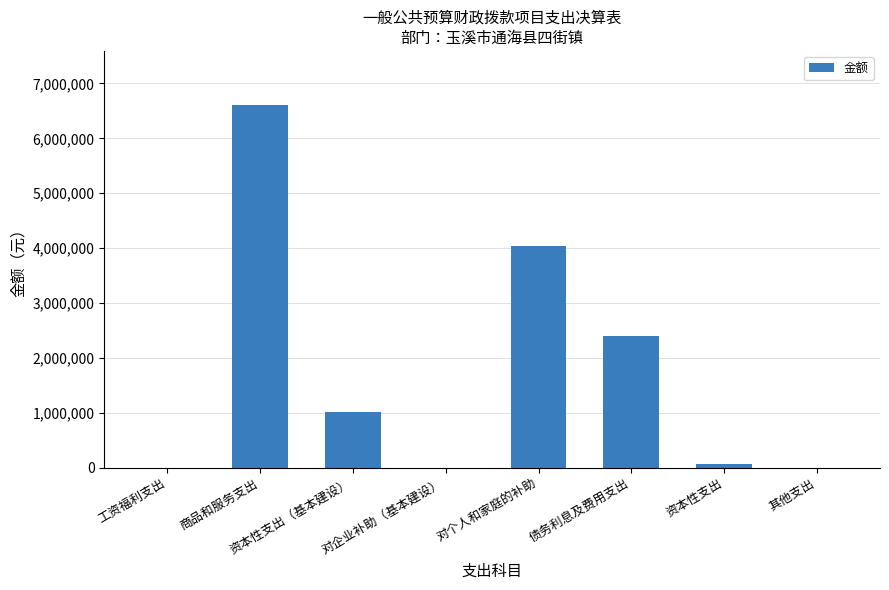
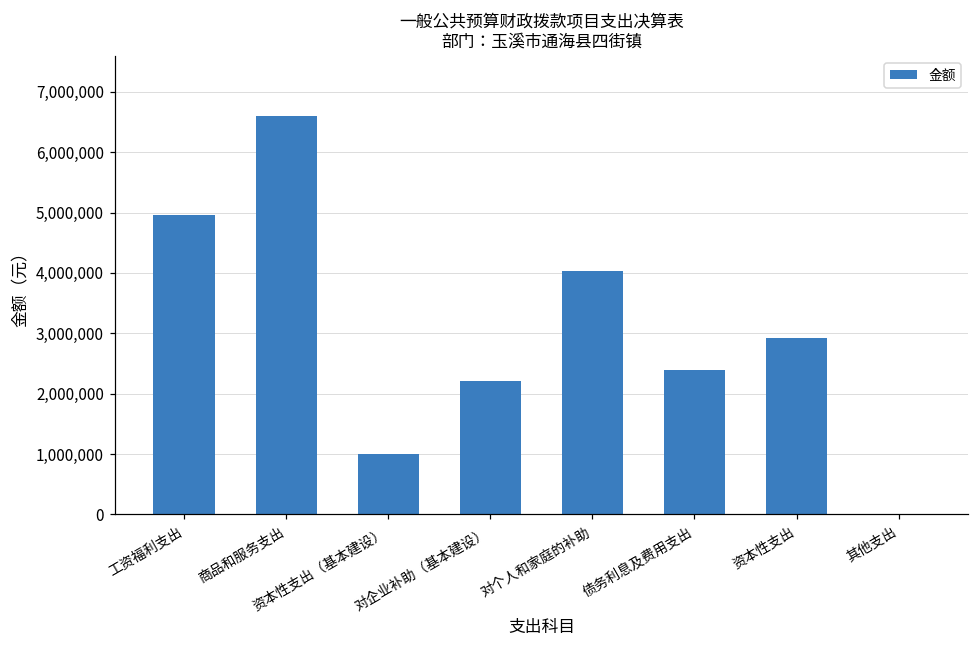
工资福利支出: 0 -> 5,000,000
对企业补助（基本建设）: 0 -> 2,200,000
资本性支出: 100,000 -> 2,900,000
